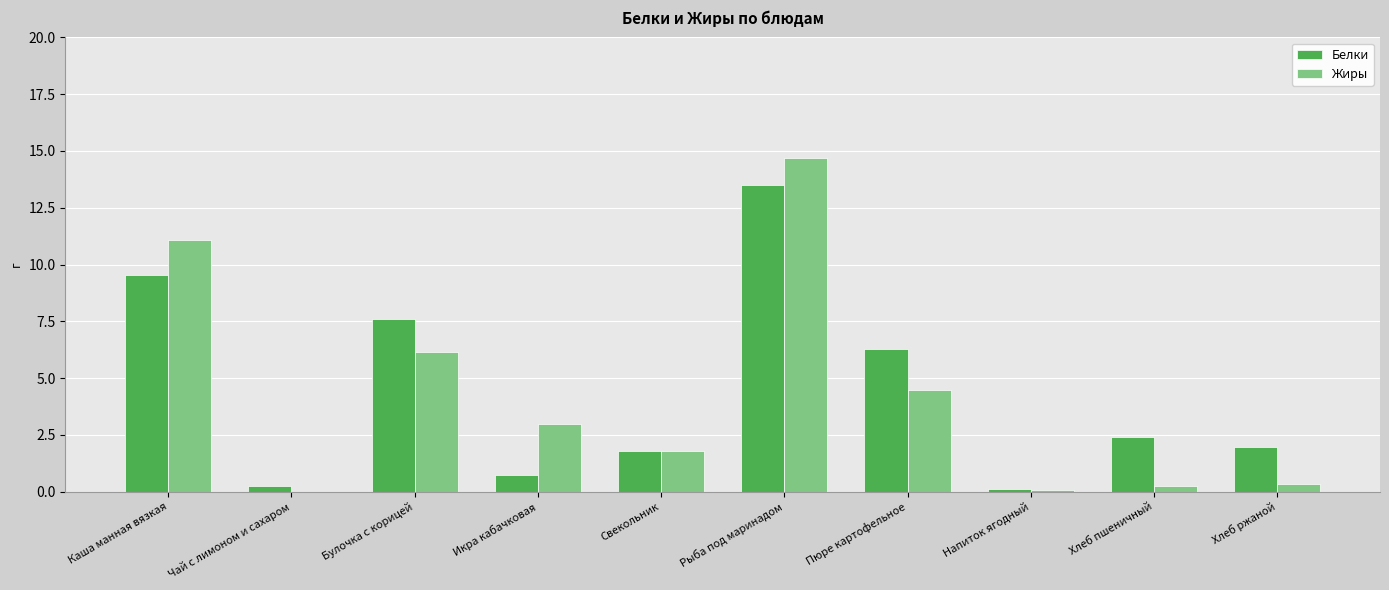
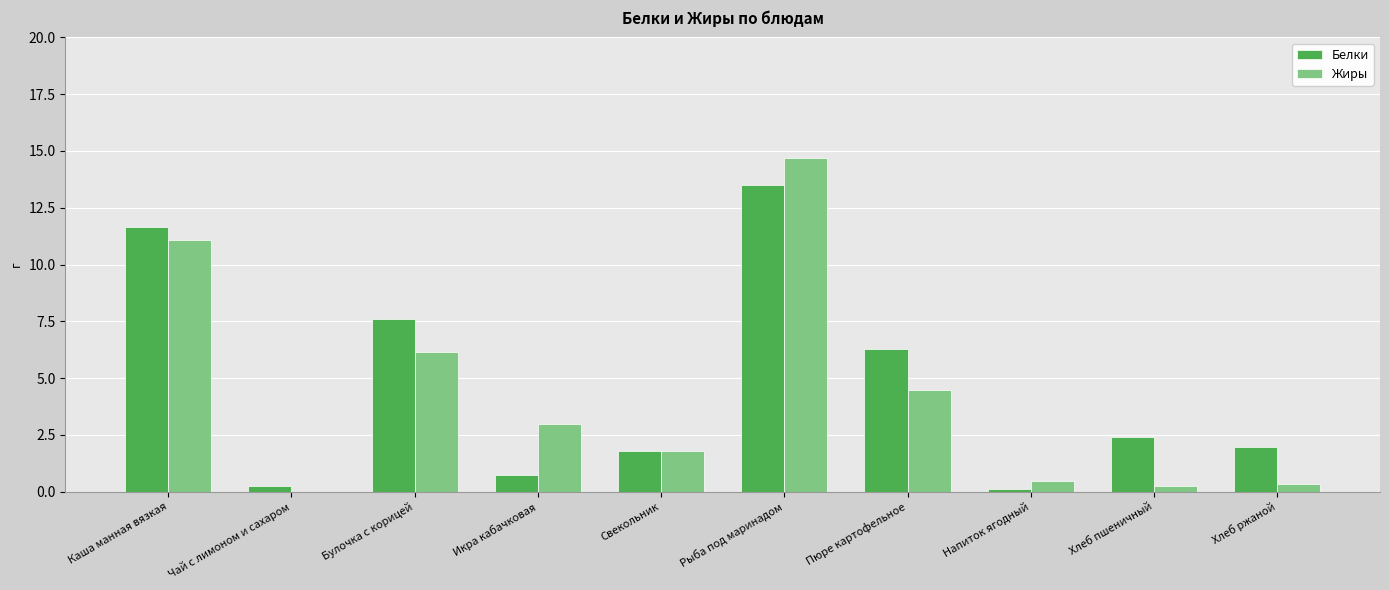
Белки, Каша манная вязкая: 9.5 -> 11.6
Жиры, Напиток ягодный: 0.1 -> 0.5
